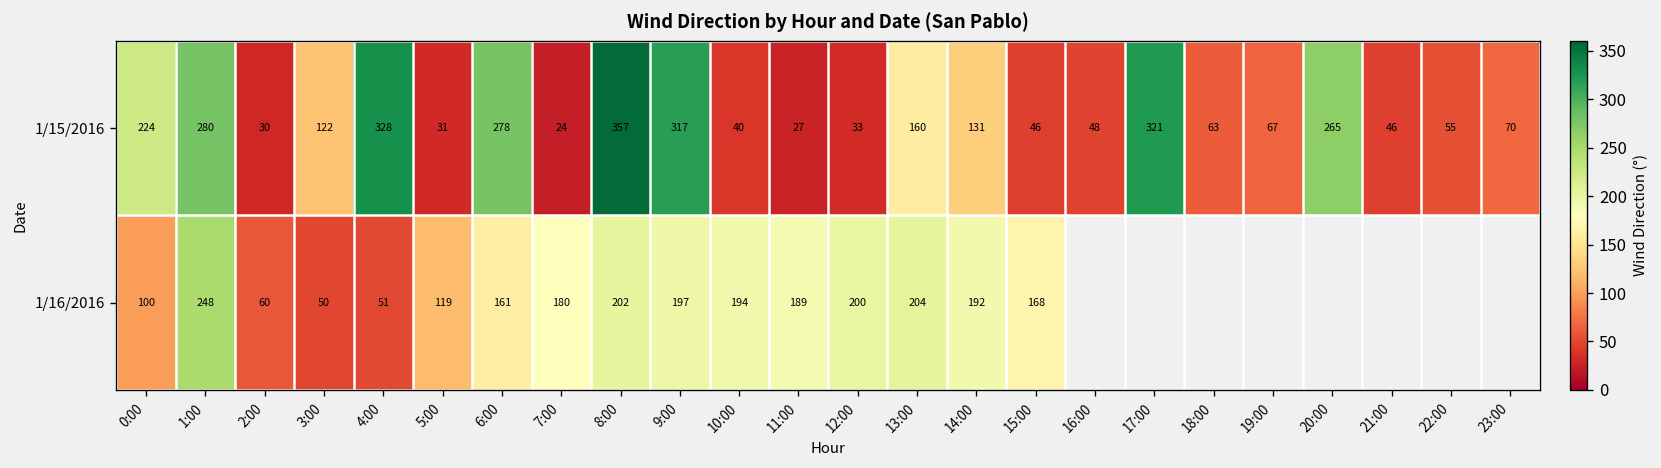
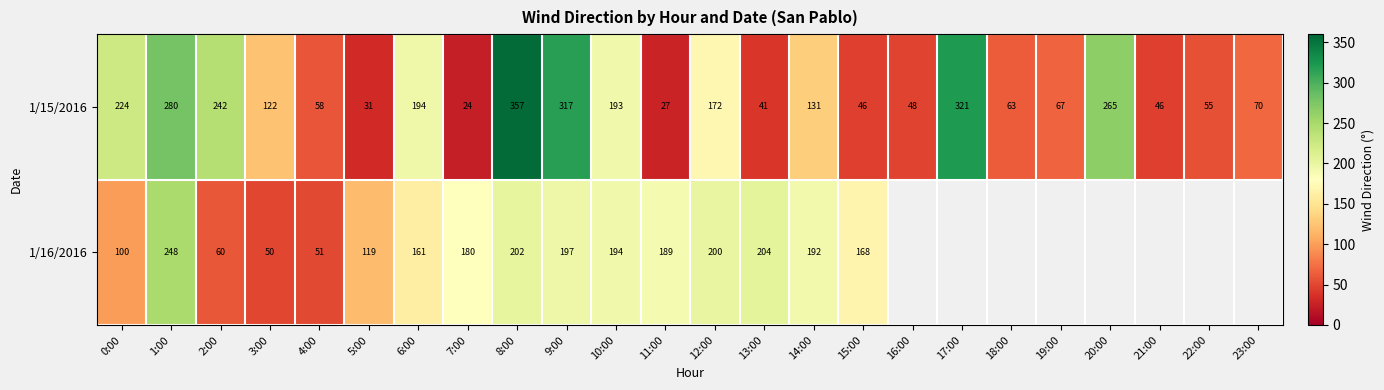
1/15/2016, 2:00: 30 -> 242
1/15/2016, 4:00: 328 -> 58
1/15/2016, 6:00: 278 -> 194
1/15/2016, 10:00: 40 -> 193
1/15/2016, 12:00: 33 -> 172
1/15/2016, 13:00: 160 -> 41
